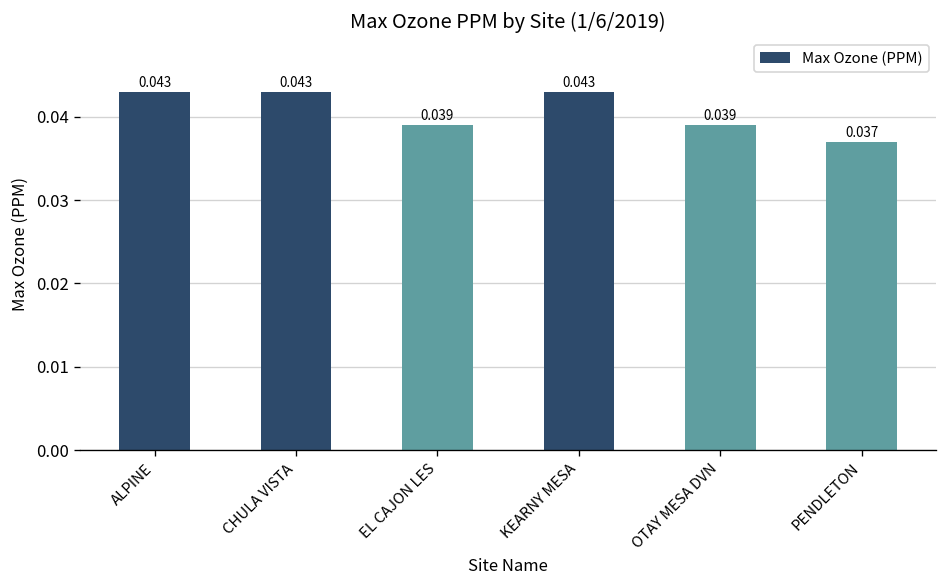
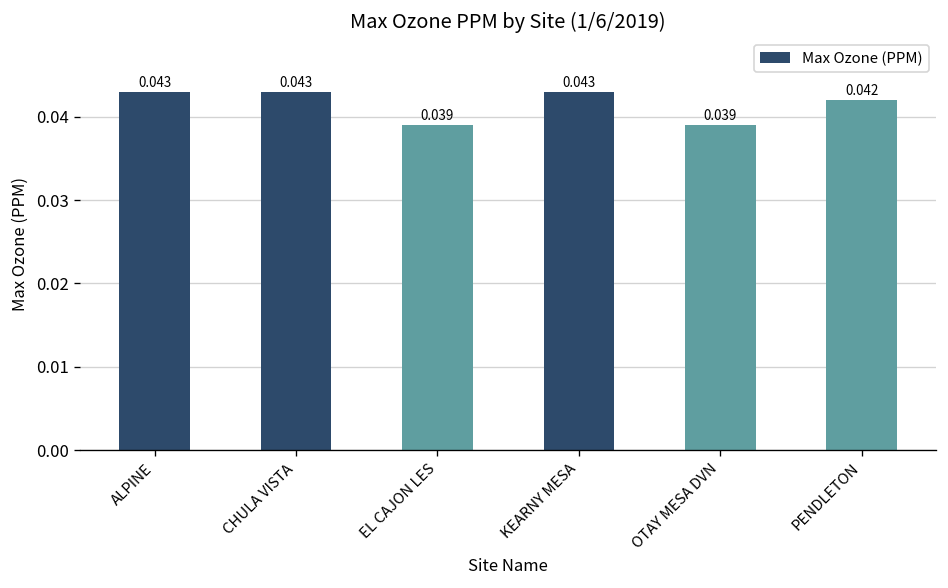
PENDLETON: 0.037 -> 0.042
